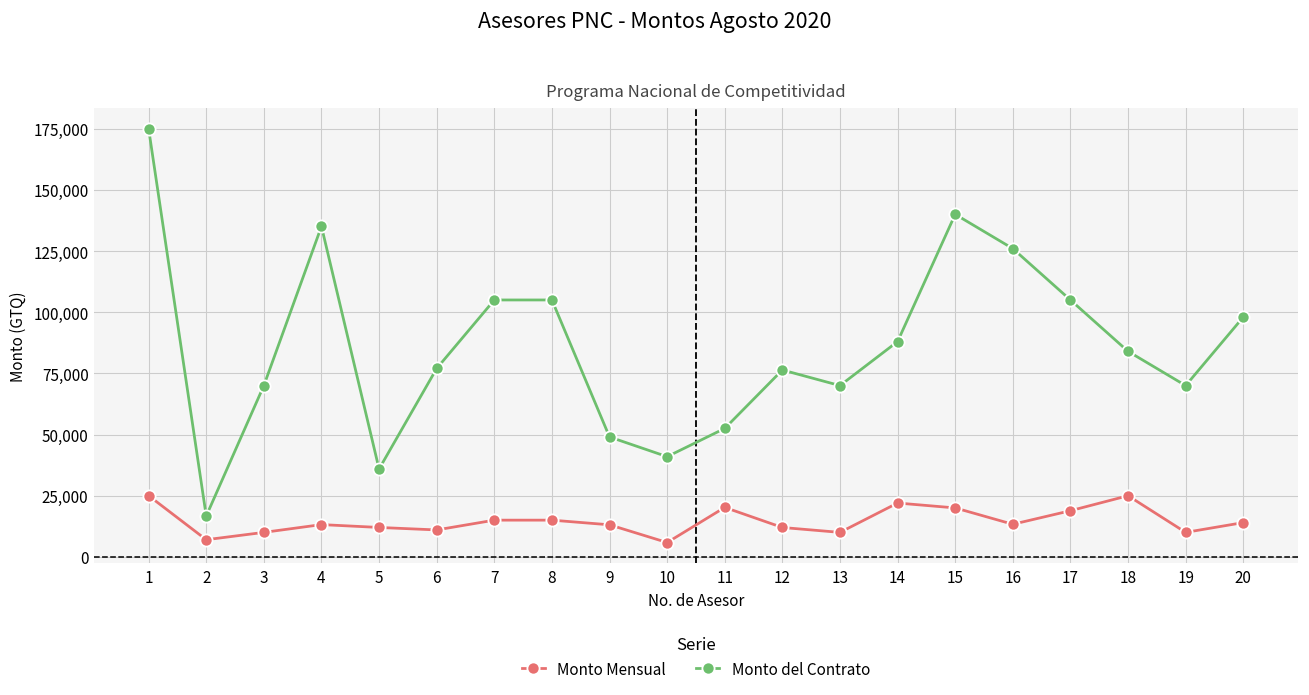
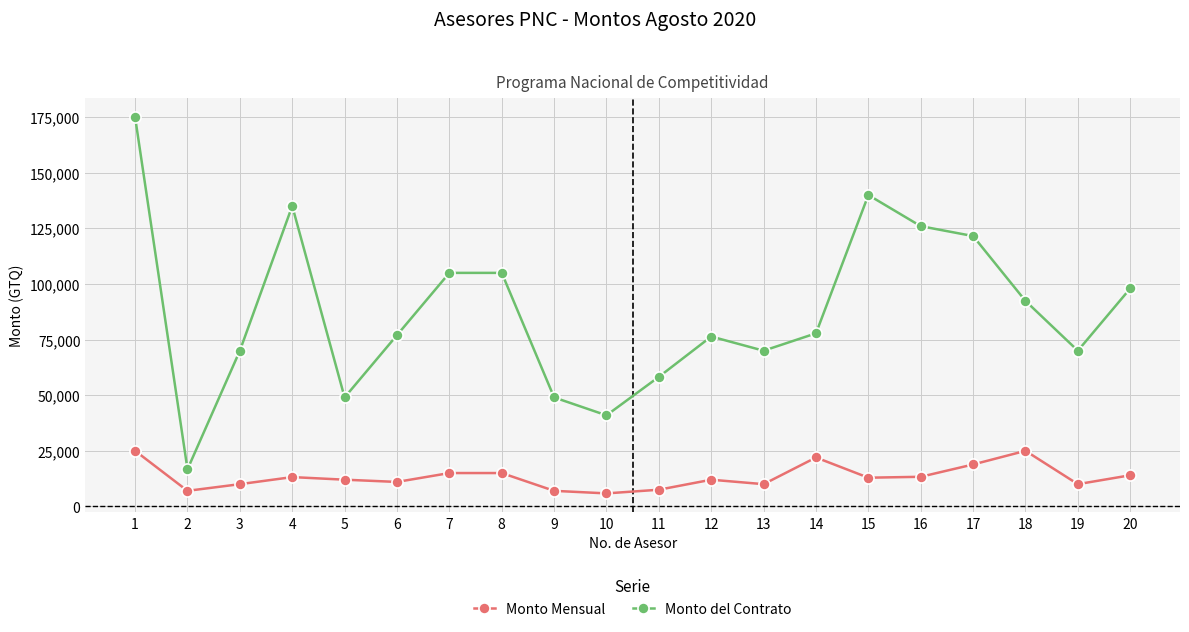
Monto del Contrato, 5: 36,000 -> 49,000
Monto Mensual, 9: 13,000 -> 7,000
Monto Mensual, 11: 20,000 -> 8,000
Monto del Contrato, 11: 53,000 -> 58,000
Monto del Contrato, 14: 88,000 -> 78,000
Monto Mensual, 15: 20,000 -> 13,000
Monto del Contrato, 17: 105,000 -> 122,000
Monto del Contrato, 18: 84,000 -> 92,000
